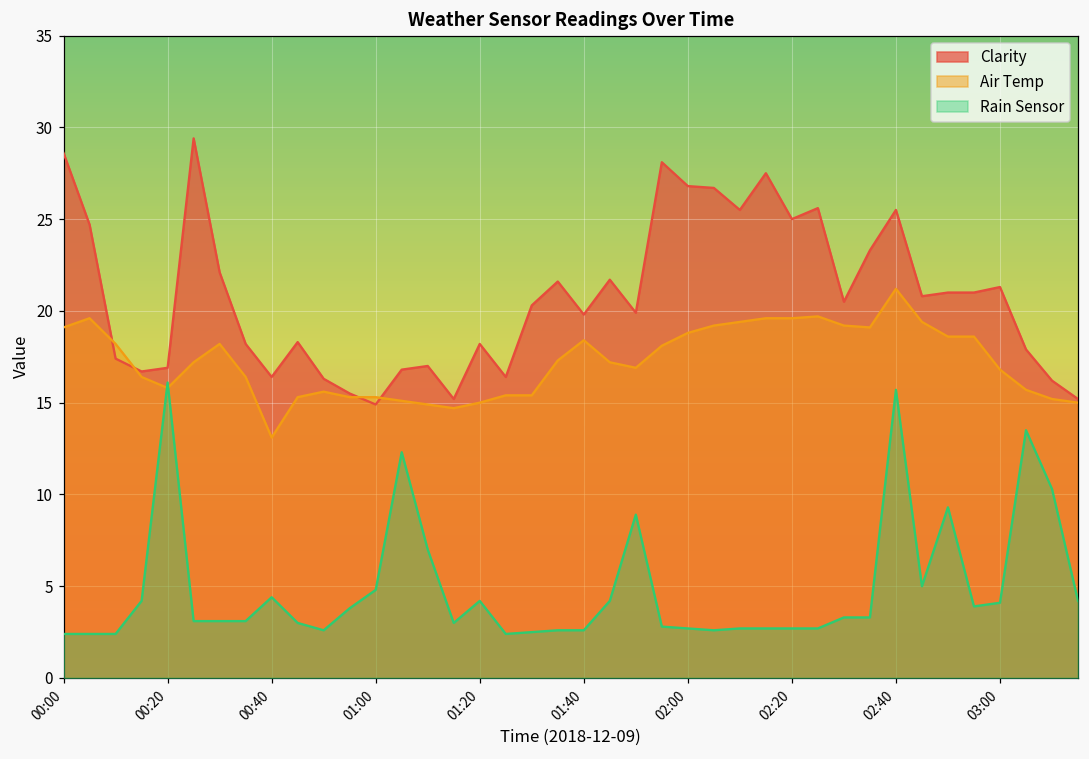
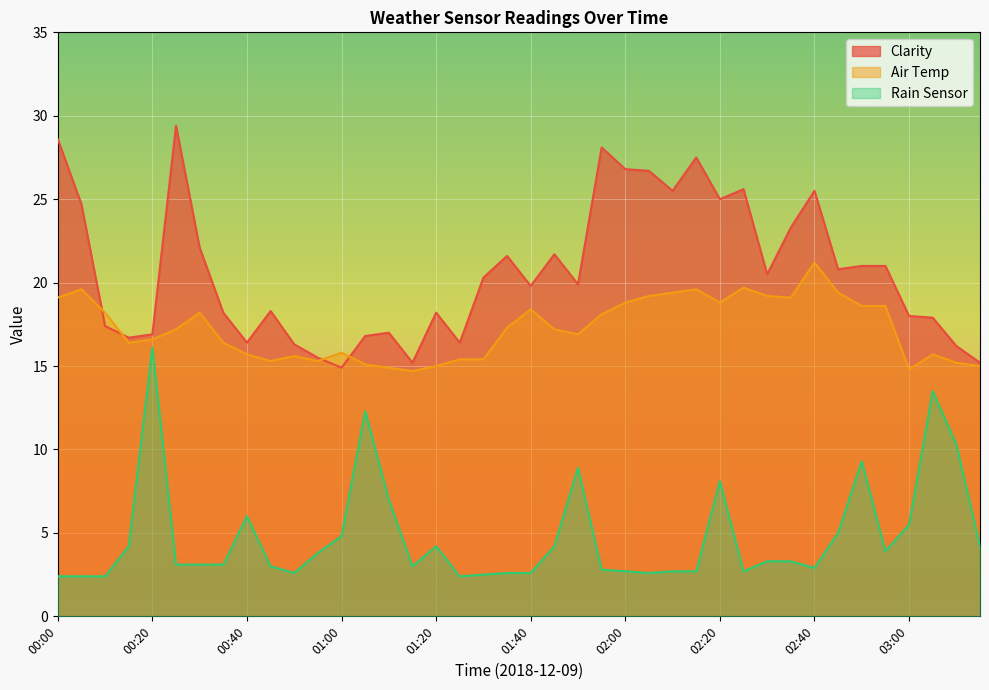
Air Temp, 00:20: 15.8 -> 16.6
Air Temp, 00:40: 13.1 -> 15.7
Rain Sensor, 00:40: 4.4 -> 6.0
Air Temp, 01:00: 15.3 -> 15.8
Air Temp, 02:20: 19.6 -> 18.8
Rain Sensor, 02:20: 2.7 -> 8.1
Rain Sensor, 02:40: 15.7 -> 2.9
Clarity, 03:00: 21.3 -> 18.0
Air Temp, 03:00: 16.8 -> 14.8
Rain Sensor, 03:00: 4.1 -> 5.5
